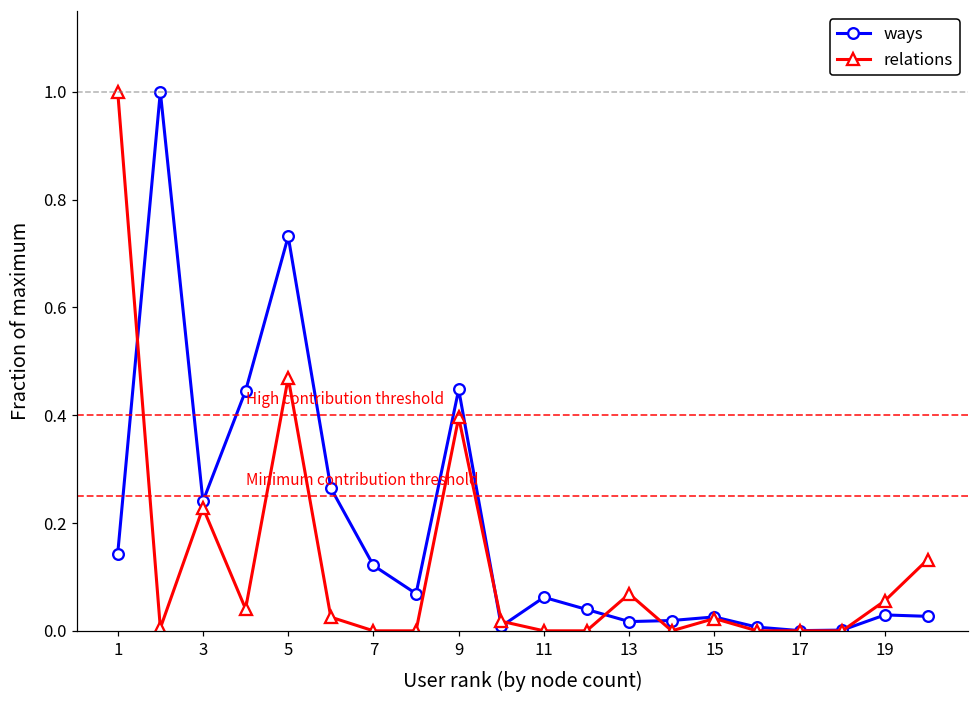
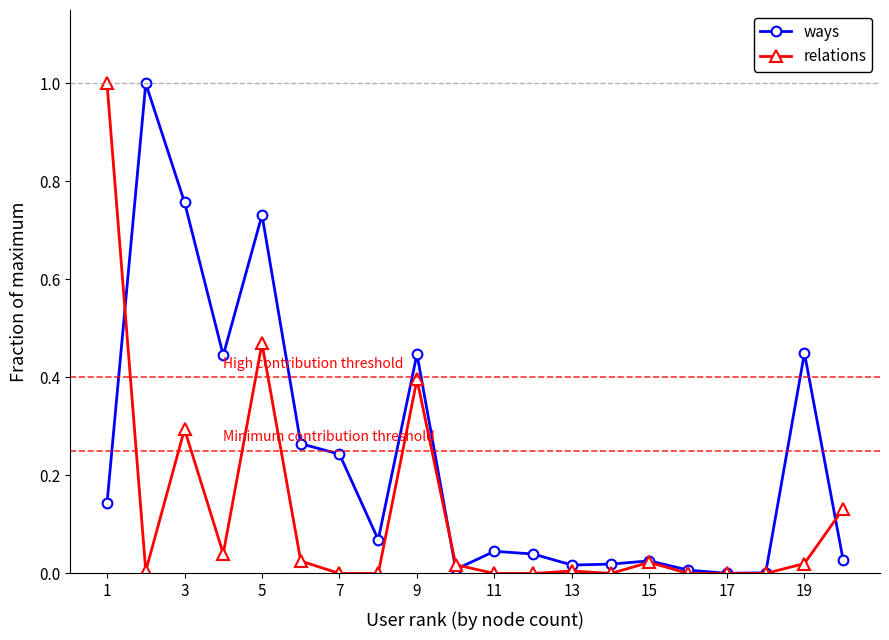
ways, 3: 0.24 -> 0.76
relations, 3: 0.23 -> 0.29
ways, 7: 0.12 -> 0.24
ways, 11: 0.06 -> 0.05
relations, 13: 0.07 -> 0.01
ways, 19: 0.03 -> 0.45
relations, 19: 0.06 -> 0.02
